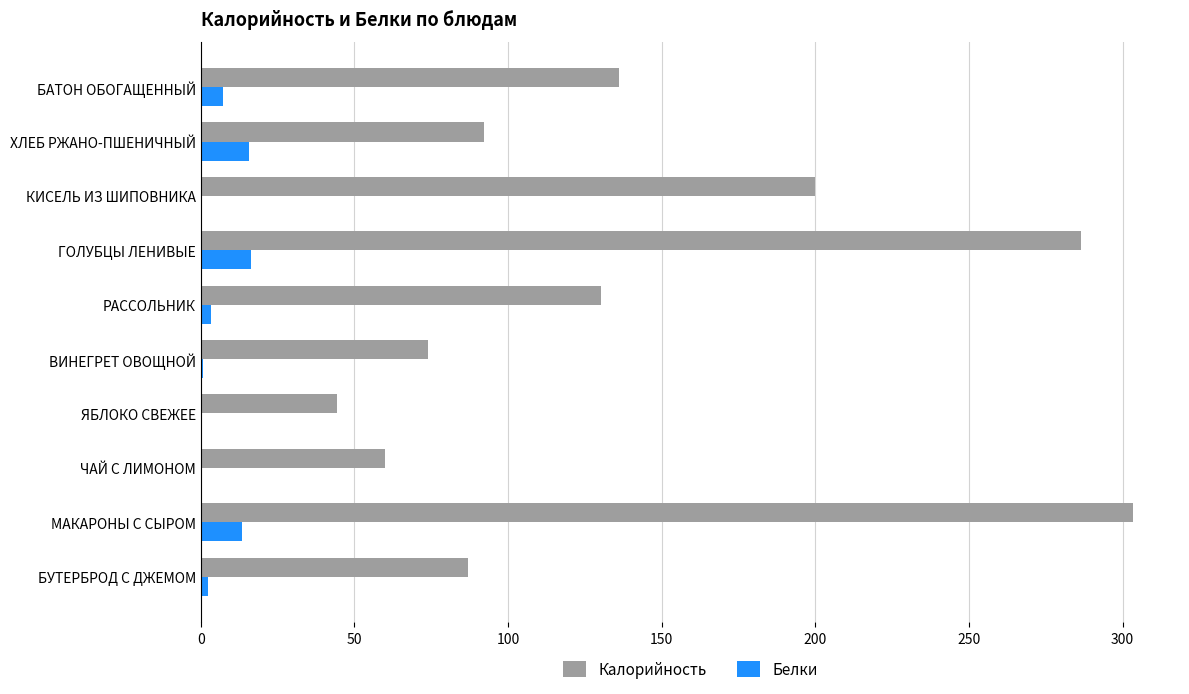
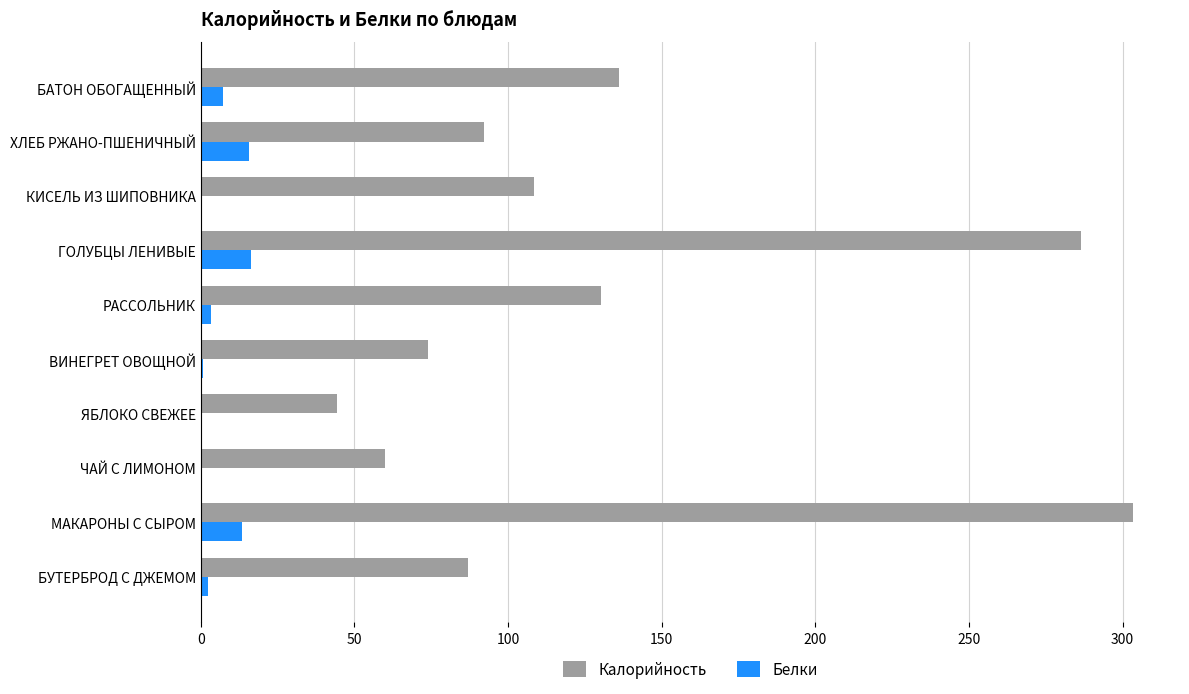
Калорийность, КИСЕЛЬ ИЗ ШИПОВНИКА: 200 -> 108
